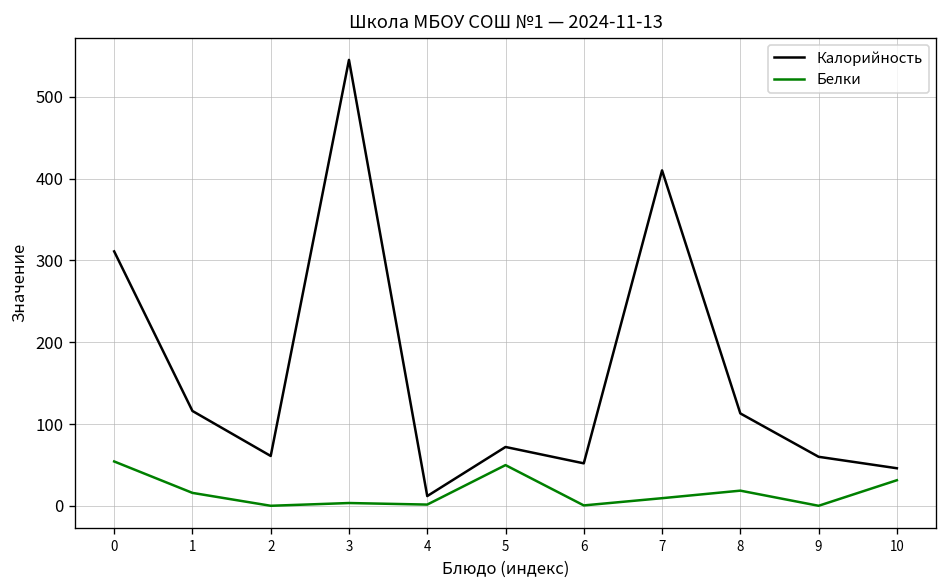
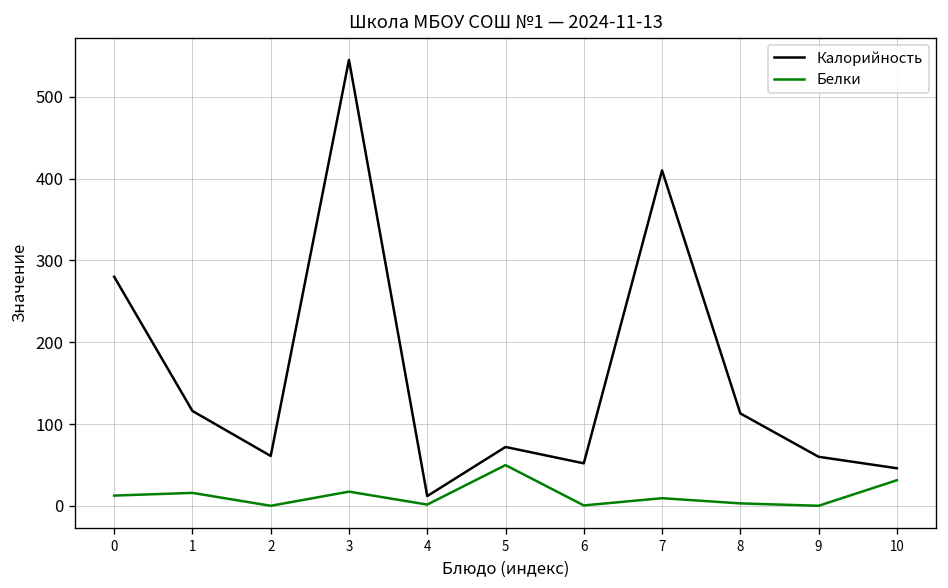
Калорийность, 0: 310 -> 280
Белки, 0: 50 -> 10
Белки, 3: 0 -> 20
Белки, 8: 20 -> 0
